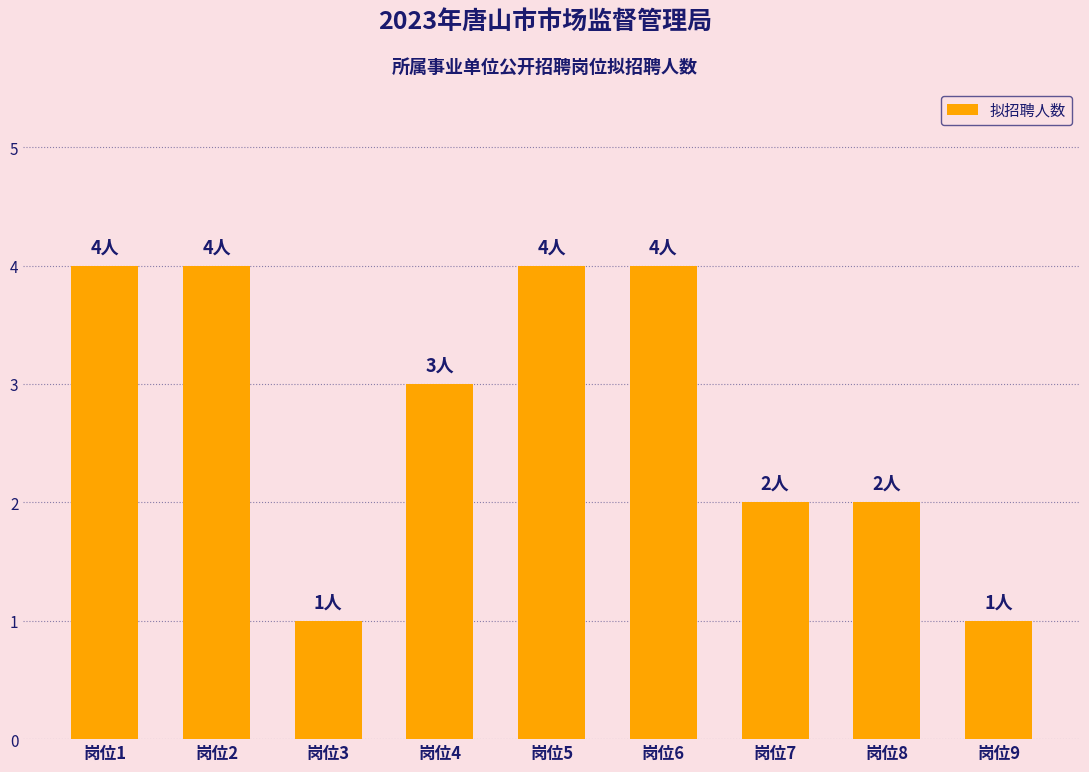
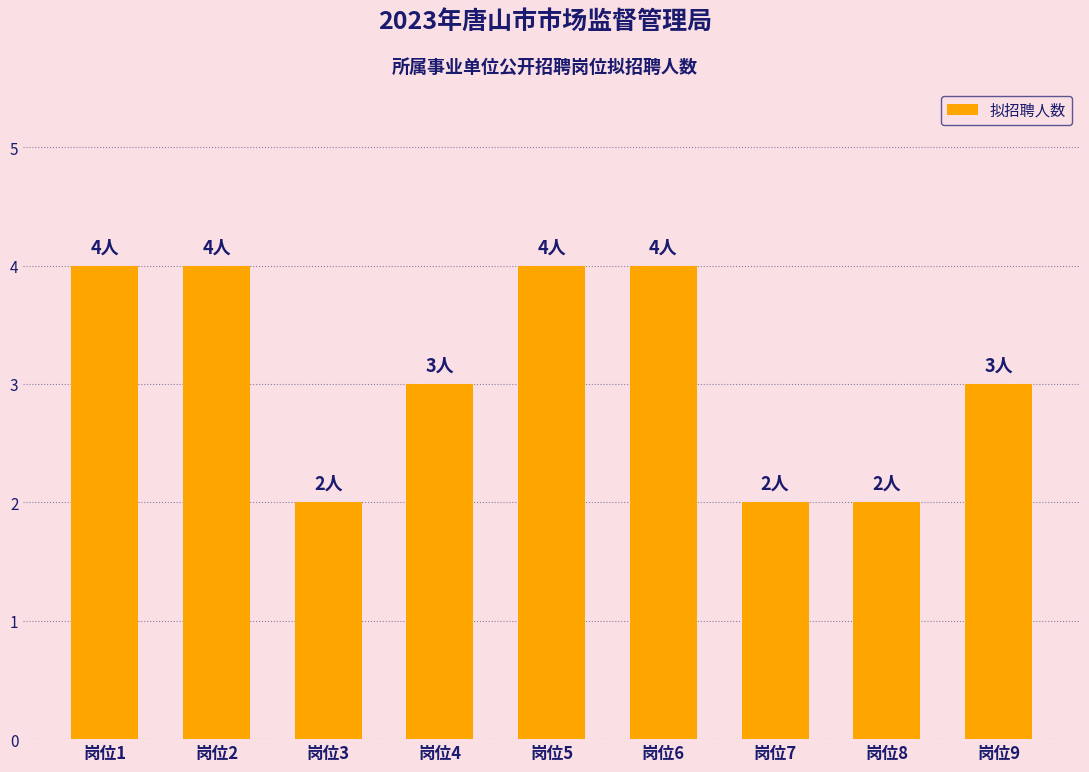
岗位3: 1人 -> 2人
岗位9: 1人 -> 3人
